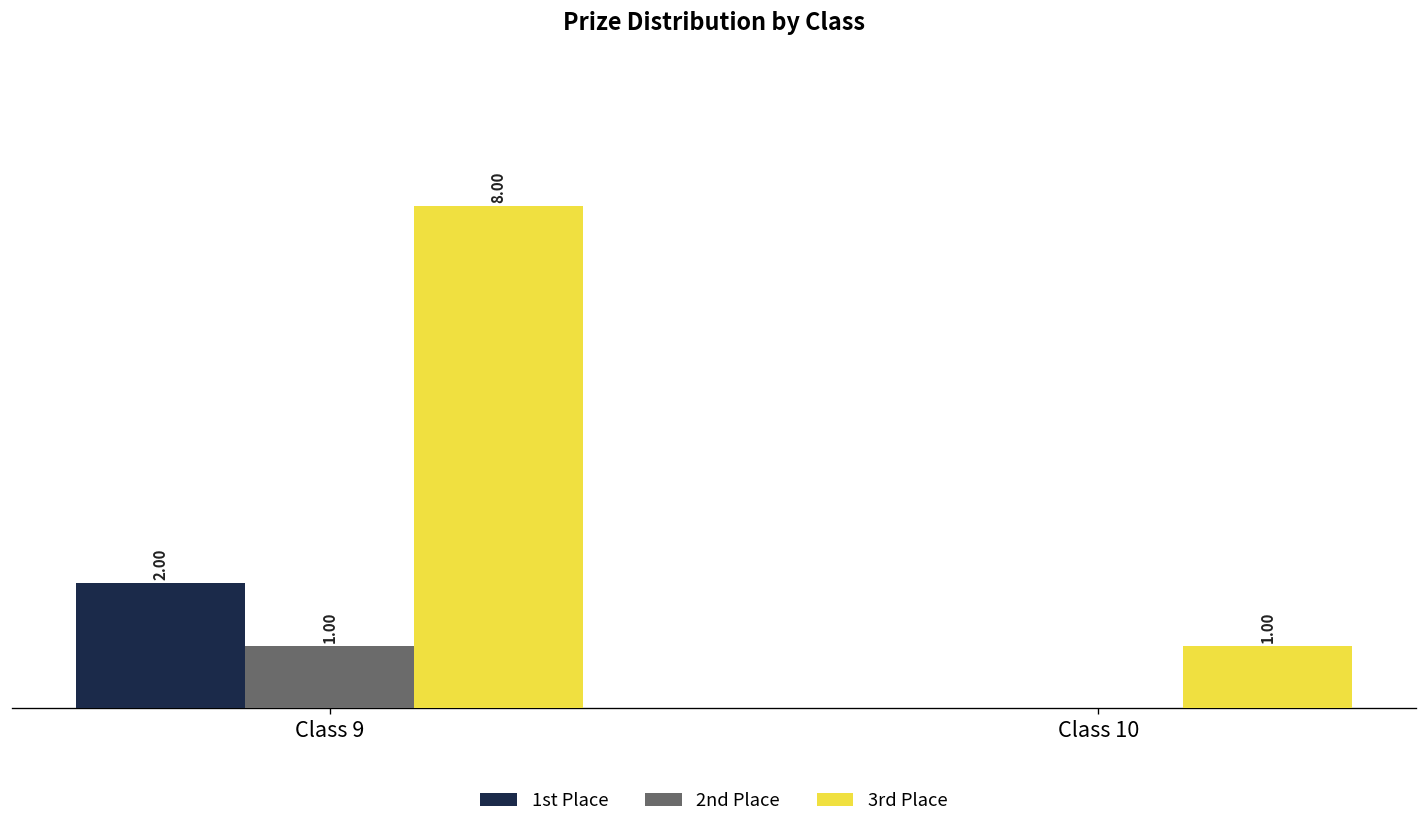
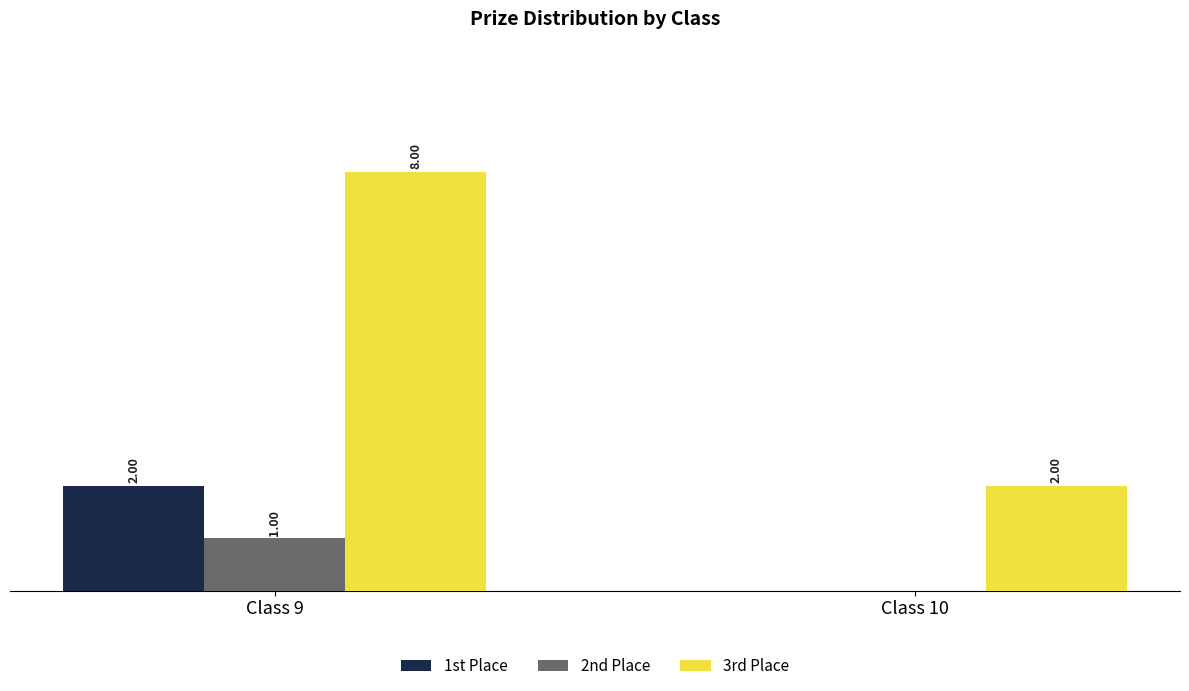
3rd Place, Class 10: 1.00 -> 2.00
